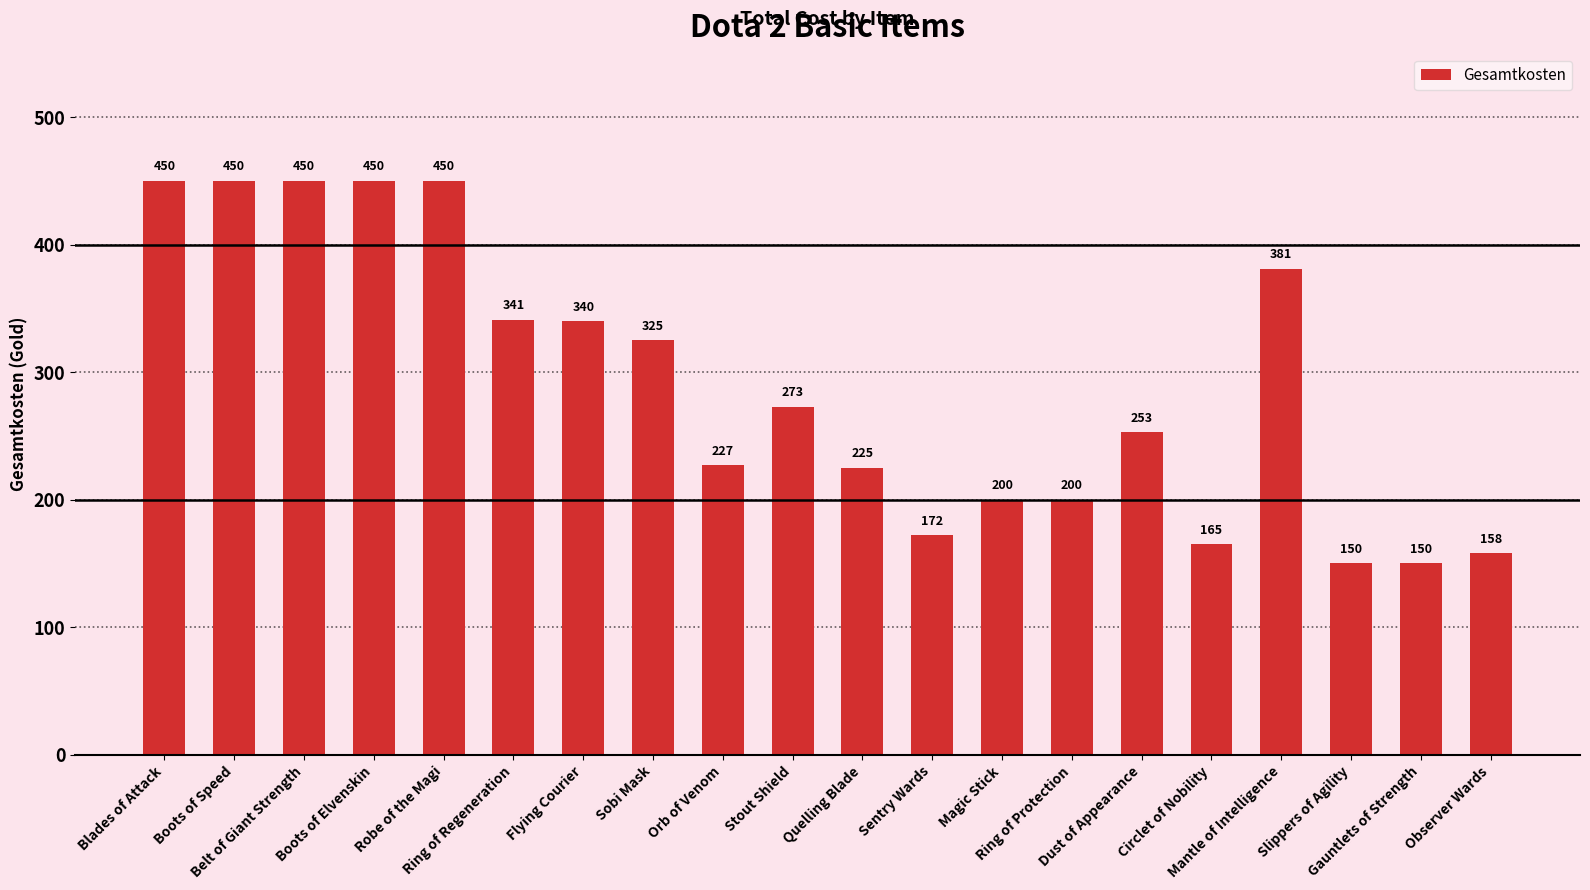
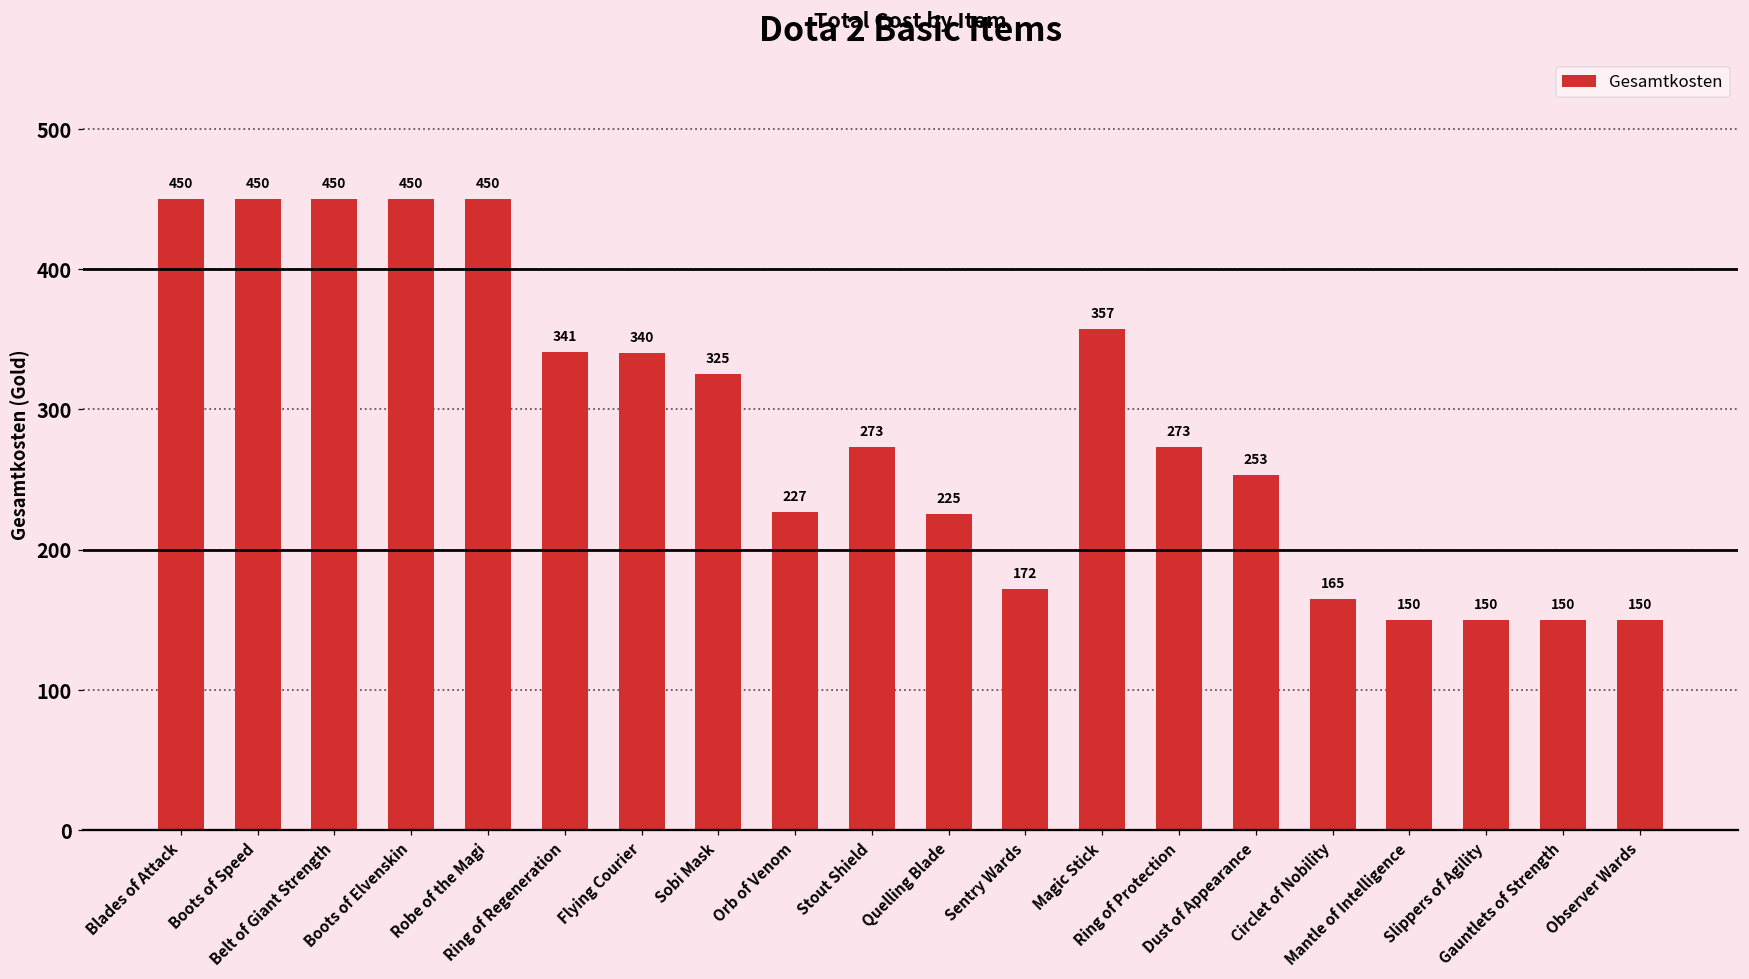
Magic Stick: 200 -> 357
Ring of Protection: 200 -> 273
Mantle of Intelligence: 381 -> 150
Observer Wards: 158 -> 150
